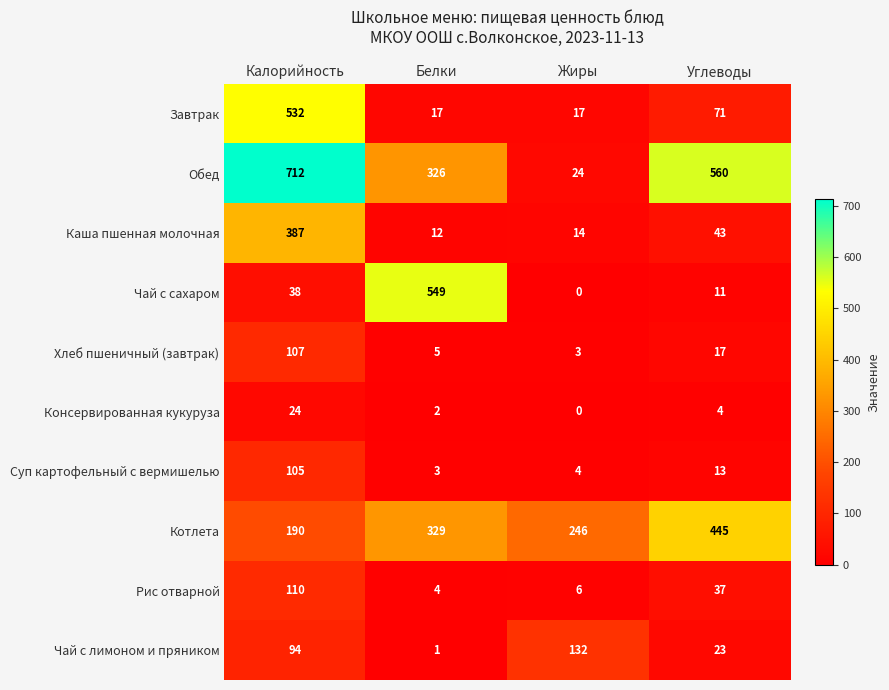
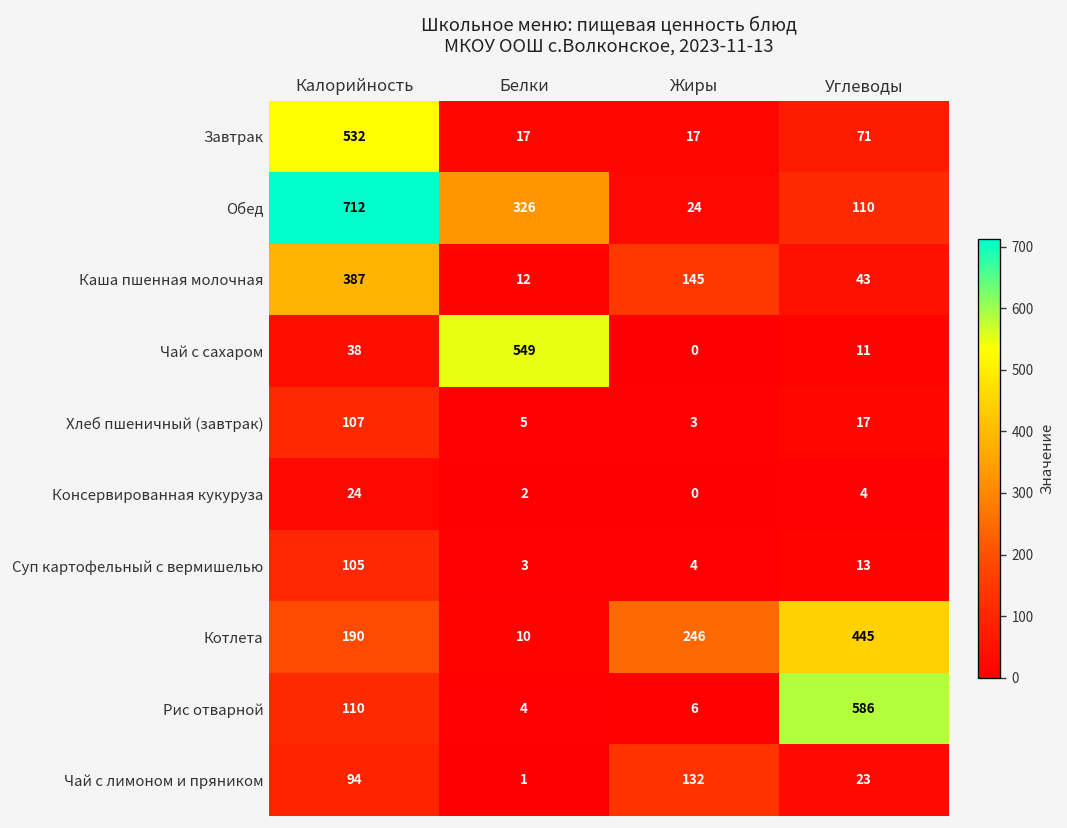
Обед, Углеводы: 560 -> 110
Каша пшенная молочная, Жиры: 14 -> 145
Котлета, Белки: 329 -> 10
Рис отварной, Углеводы: 37 -> 586
